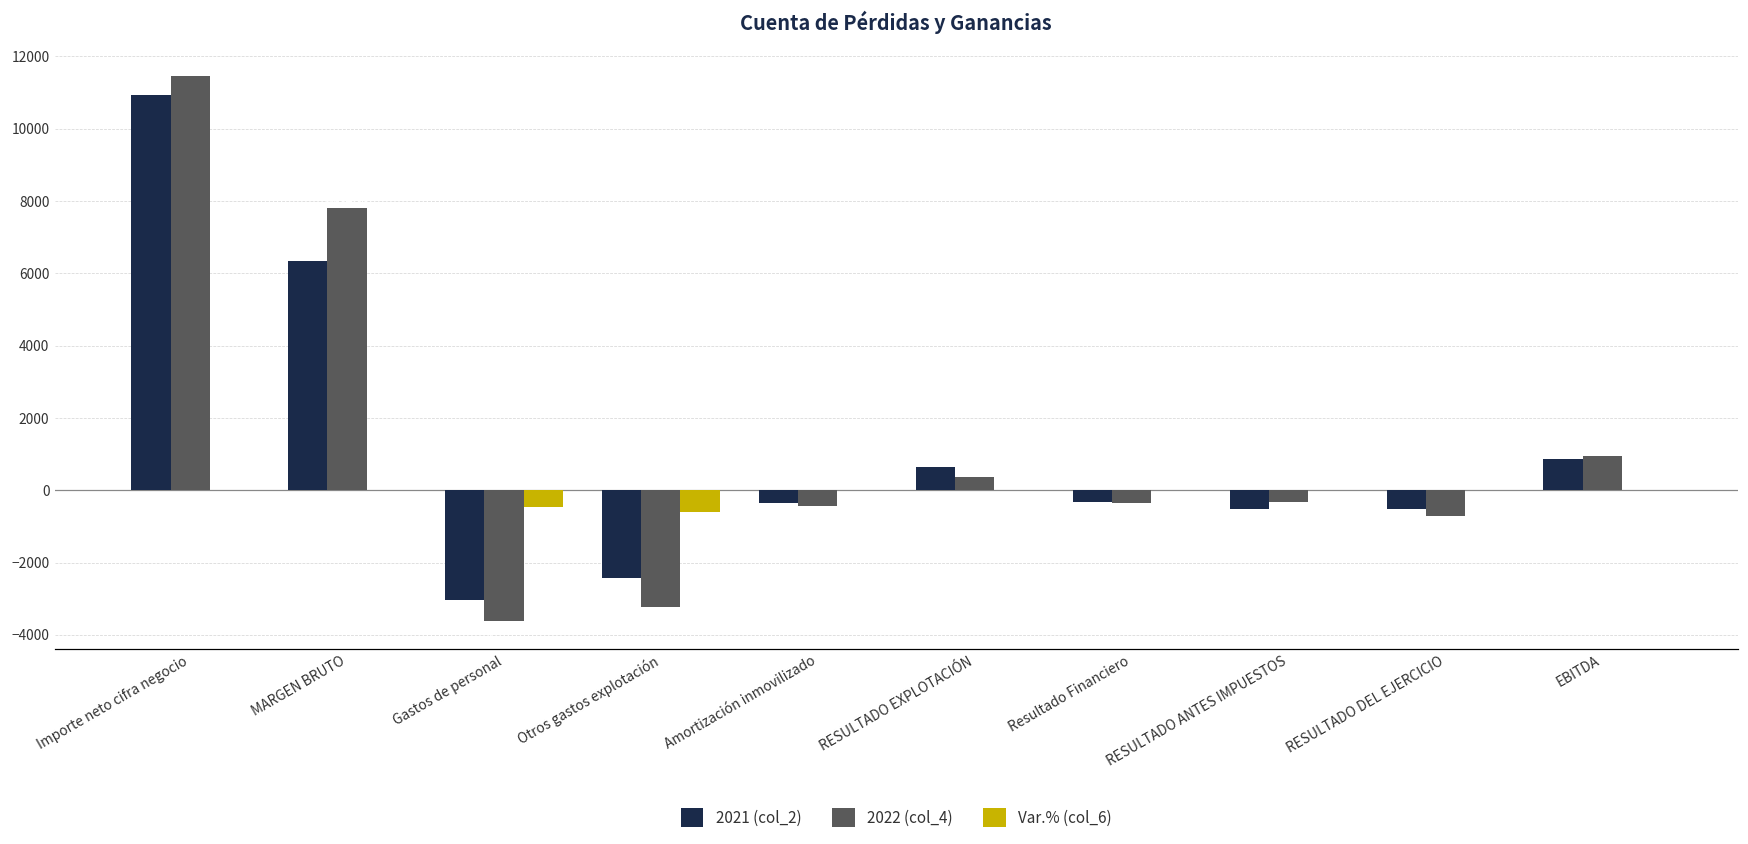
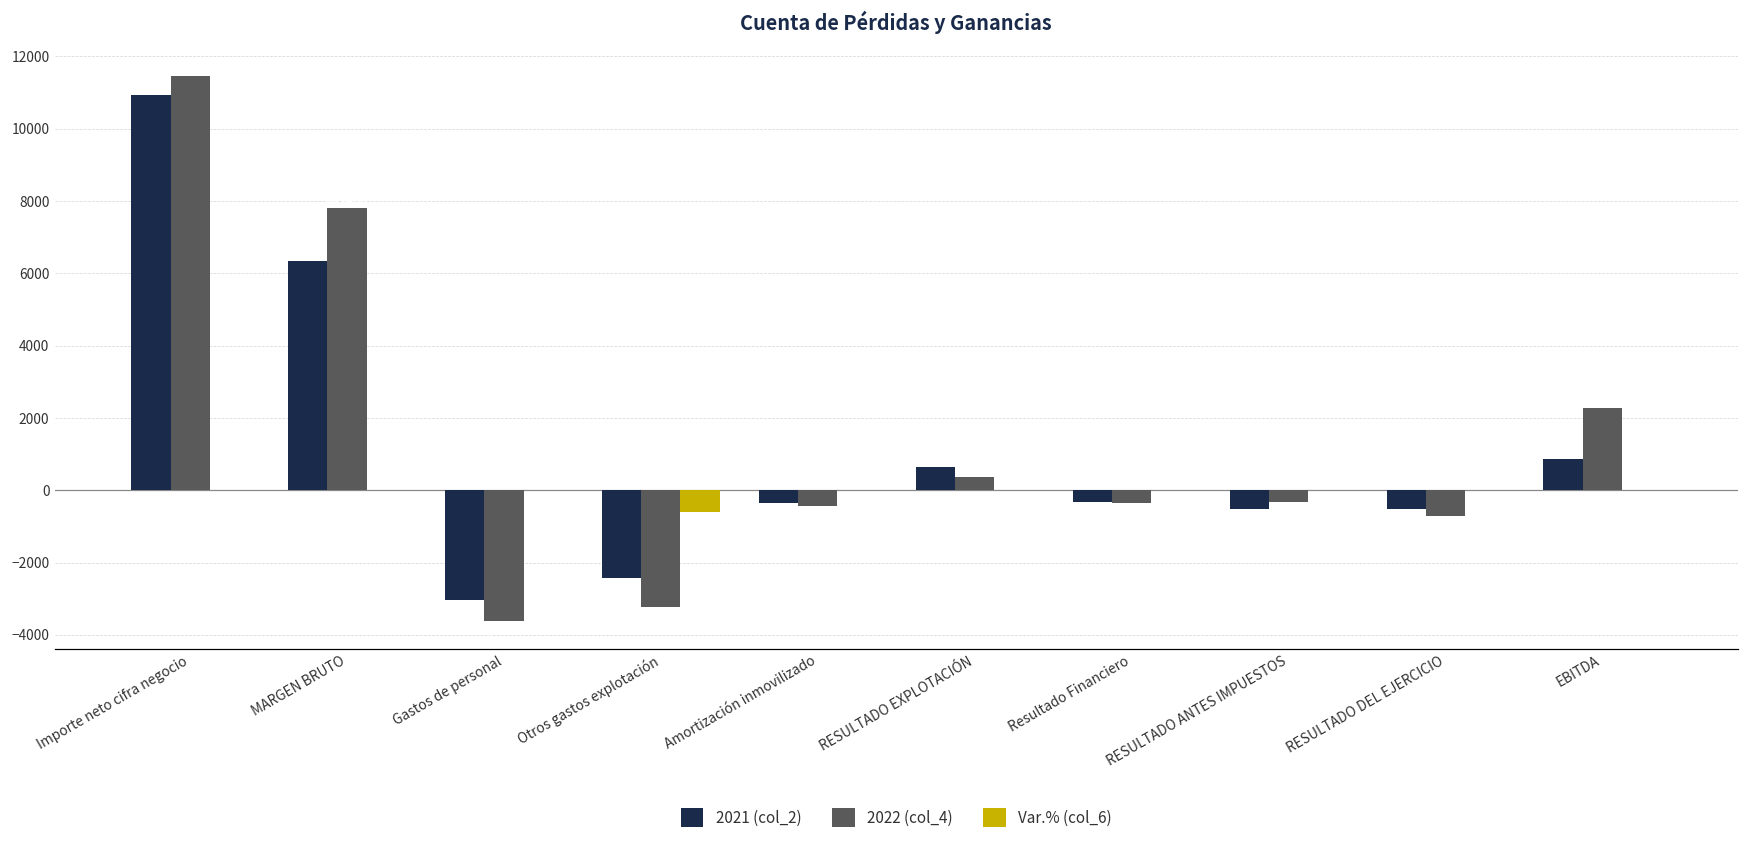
Var.% (col_6), Gastos de personal: -500 -> 0
2022 (col_4), EBITDA: 900 -> 2300
